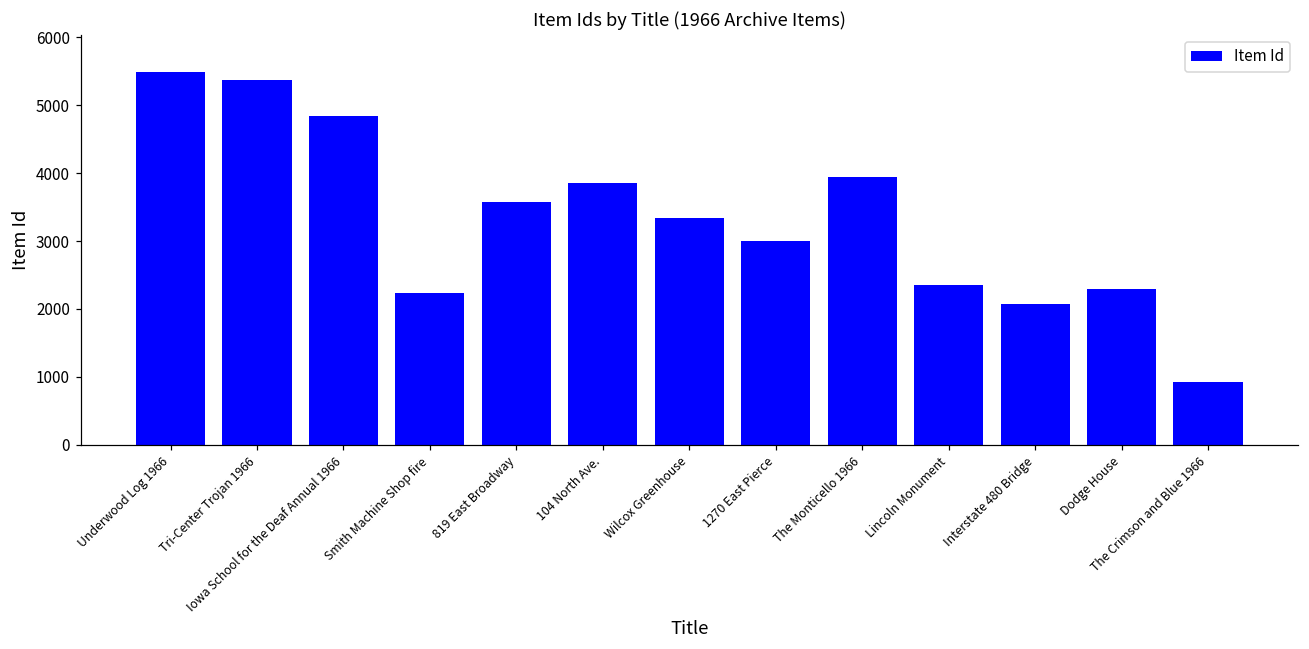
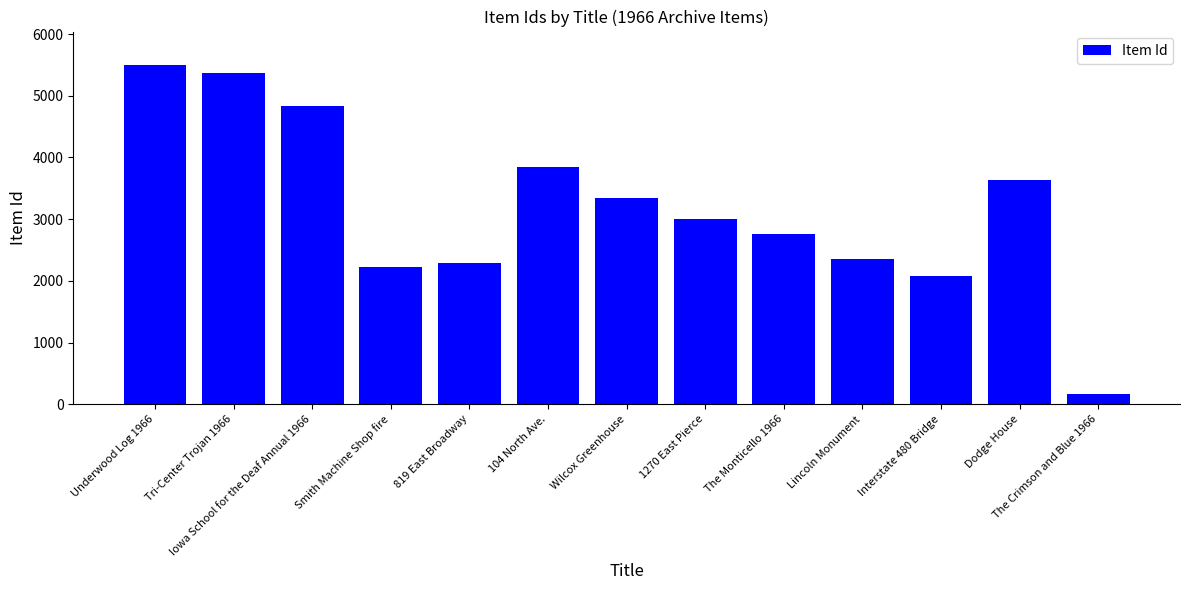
819 East Broadway: 3600 -> 2300
The Monticello 1966: 3900 -> 2800
Dodge House: 2300 -> 3600
The Crimson and Blue 1966: 900 -> 200
